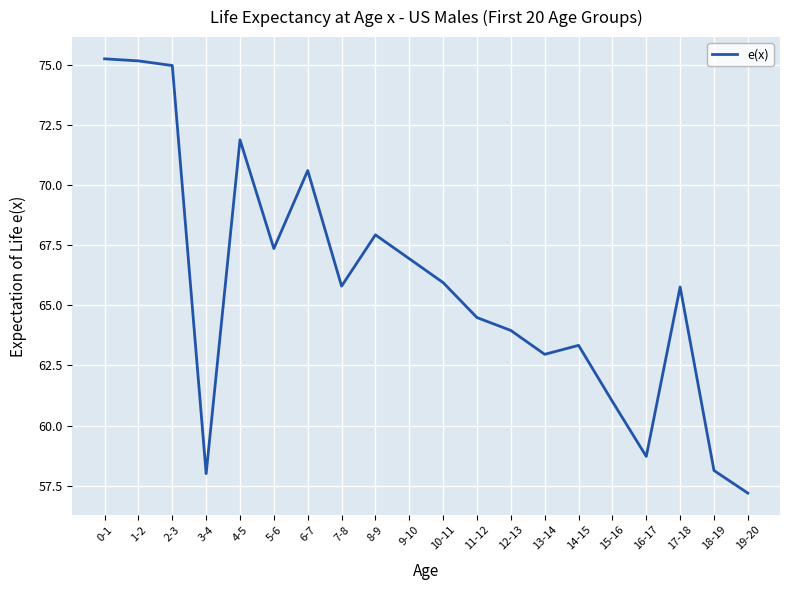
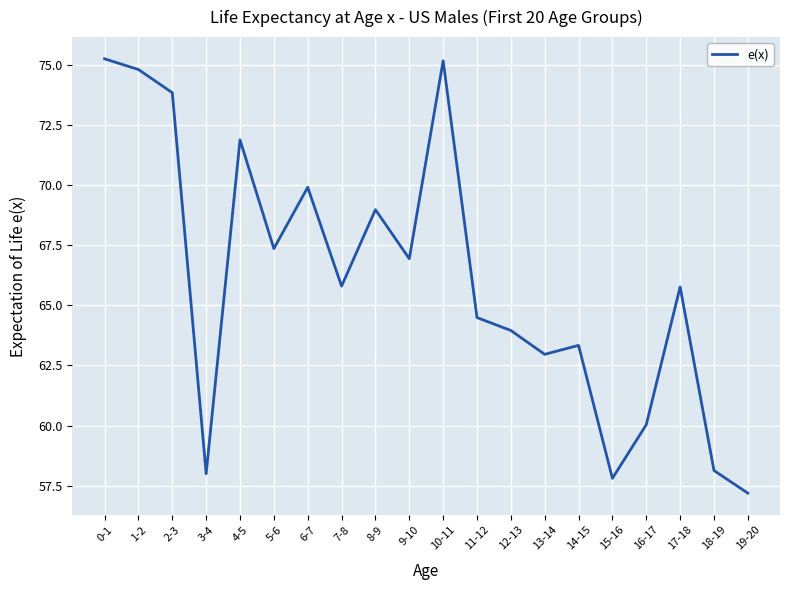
1-2: 75.2 -> 74.8
2-3: 75.0 -> 73.8
6-7: 70.6 -> 69.9
8-9: 67.9 -> 69.0
10-11: 65.9 -> 75.2
15-16: 61.0 -> 57.8
16-17: 58.7 -> 60.0
